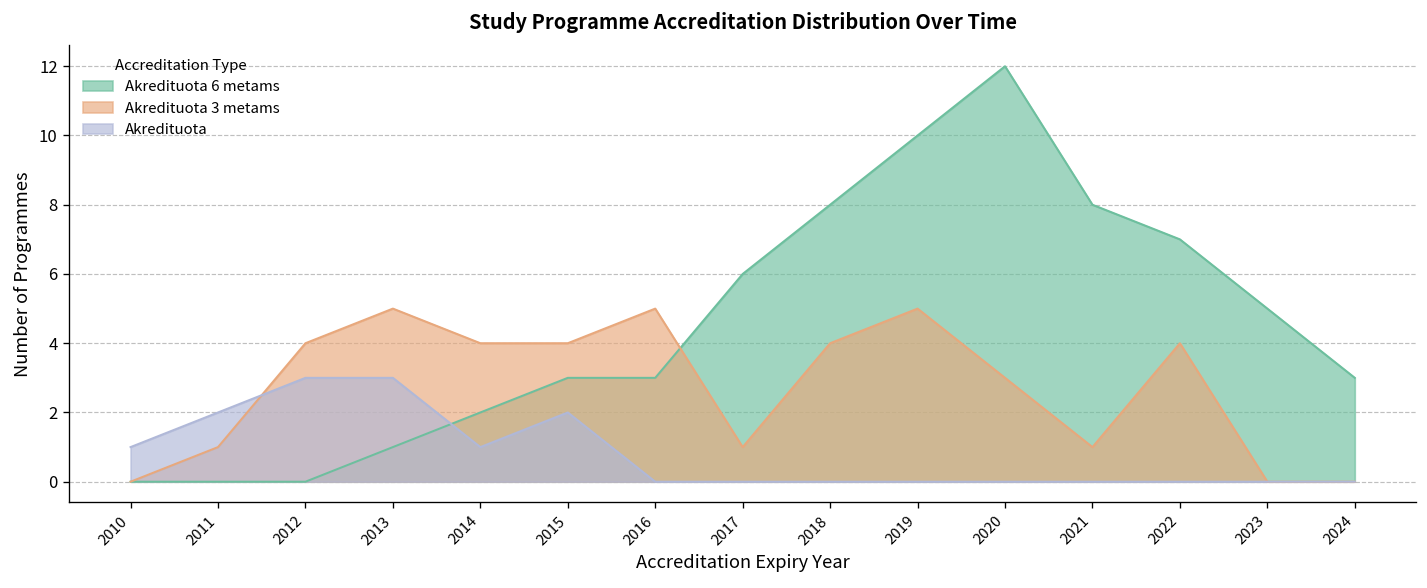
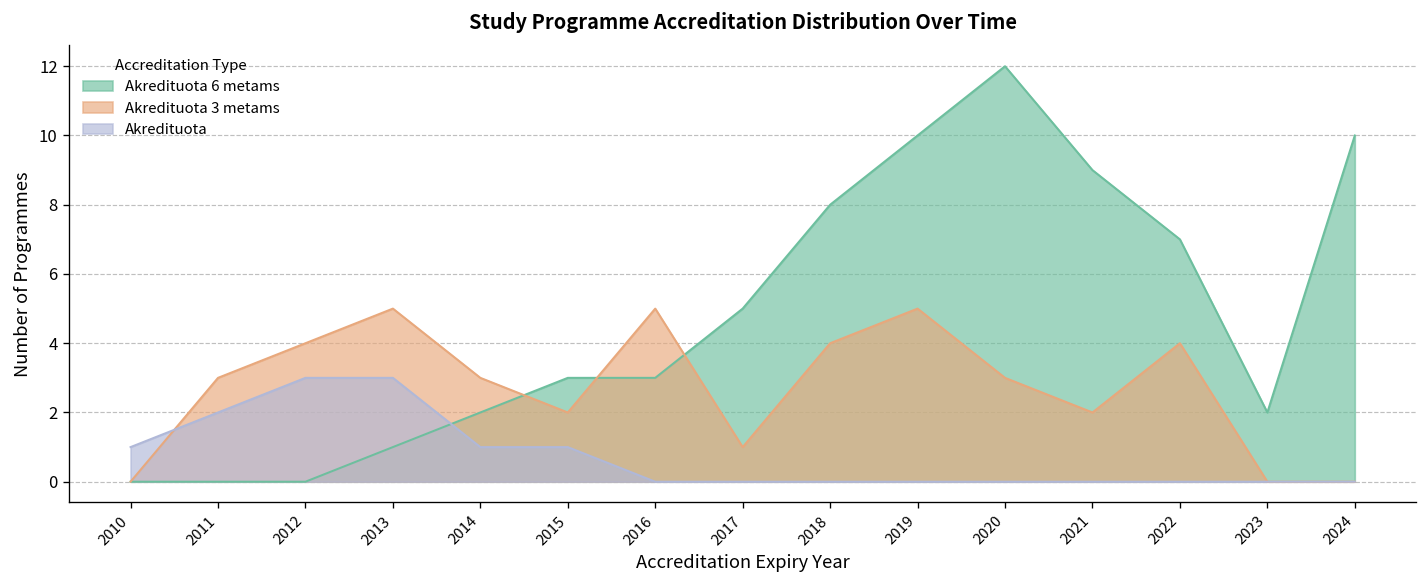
Akredituota 3 metams, 2011: 1 -> 3
Akredituota 3 metams, 2014: 4 -> 3
Akredituota 3 metams, 2015: 4 -> 2
Akredituota, 2015: 2 -> 1
Akredituota 6 metams, 2017: 6 -> 5
Akredituota 6 metams, 2021: 8 -> 9
Akredituota 3 metams, 2021: 1 -> 2
Akredituota 6 metams, 2023: 5 -> 2
Akredituota 6 metams, 2024: 3 -> 10
